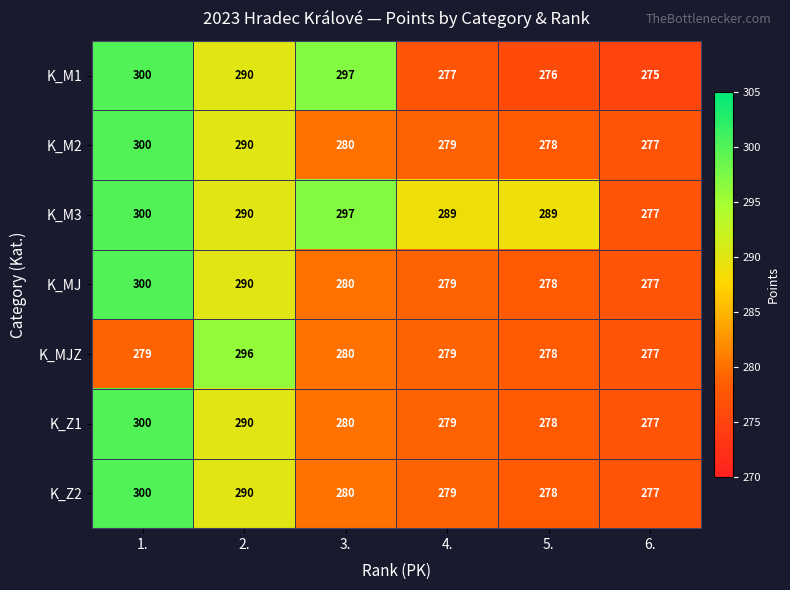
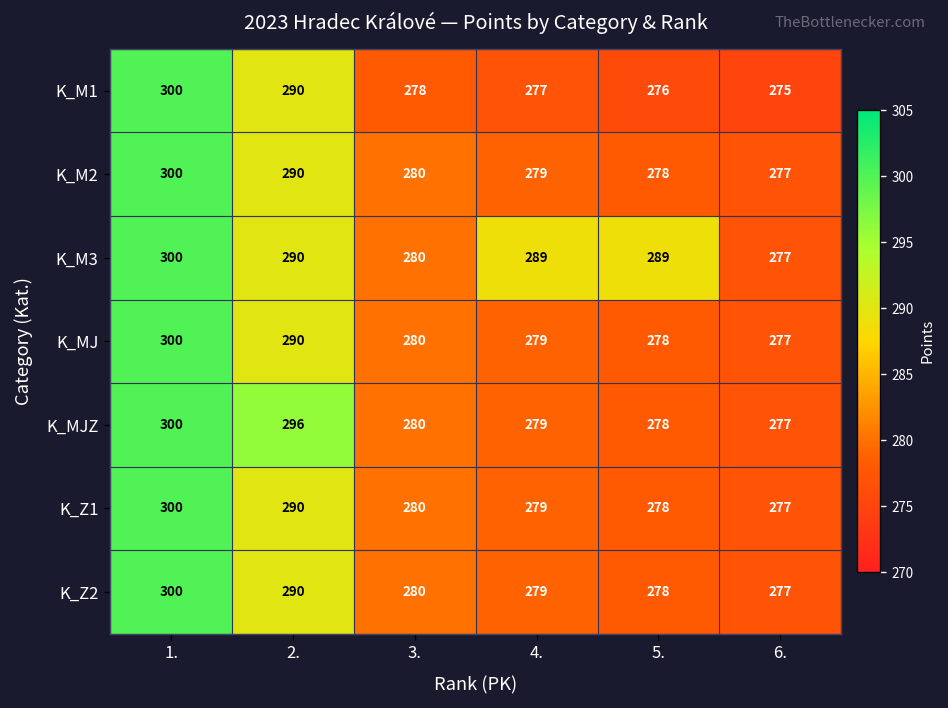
K_M1, 3.: 297 -> 278
K_M3, 3.: 297 -> 280
K_MJZ, 1.: 279 -> 300
